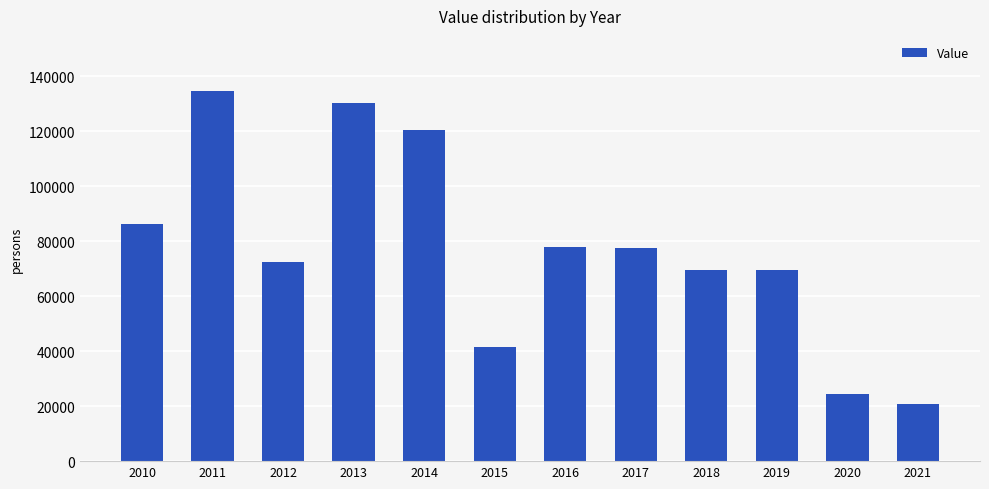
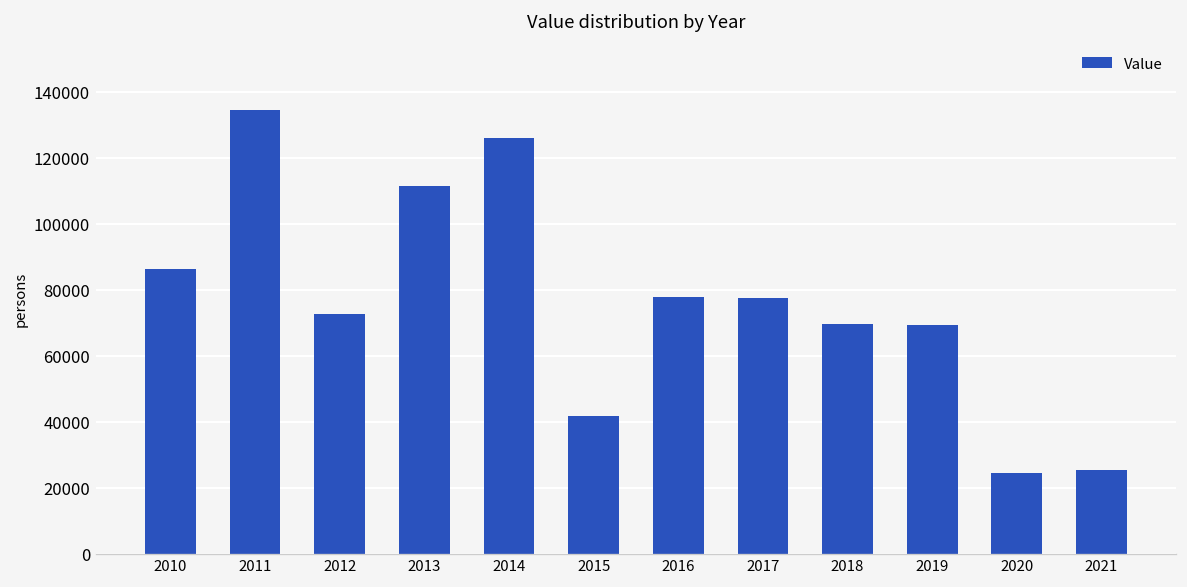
2013: 130000 -> 111000
2014: 121000 -> 126000
2021: 21000 -> 25000
